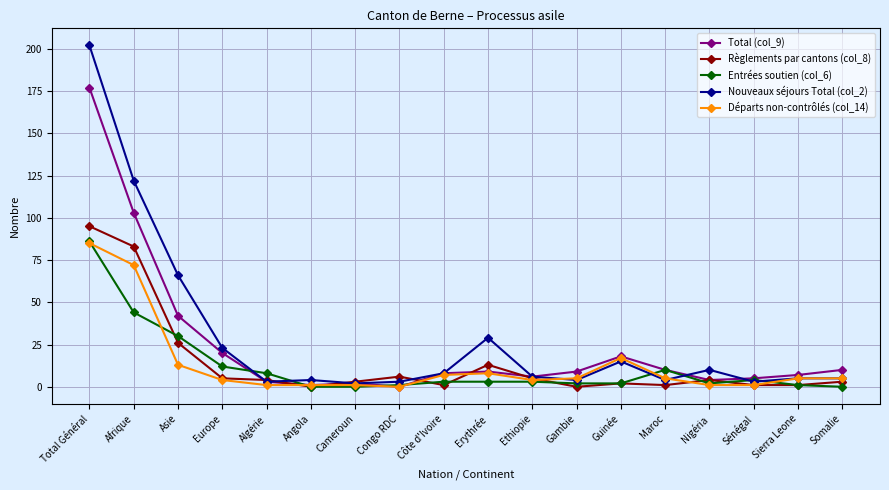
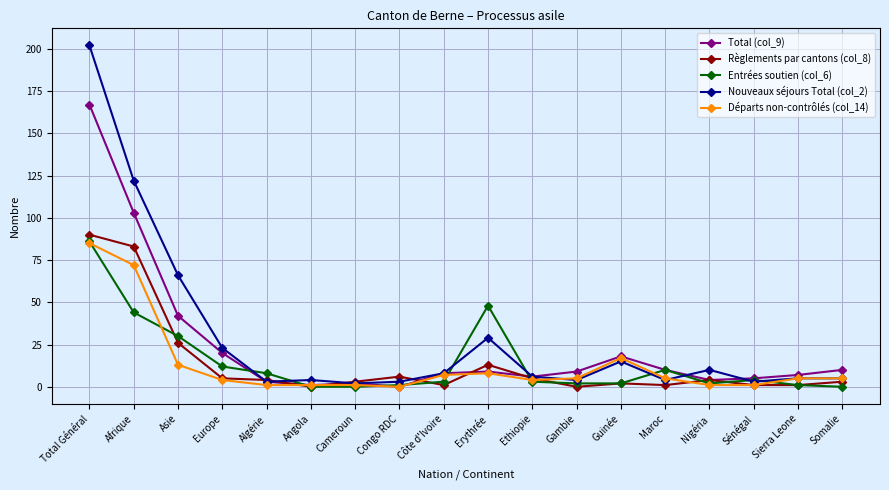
Total (col_9), Total Général: 177 -> 167
Règlements par cantons (col_8), Total Général: 95 -> 90
Entrées soutien (col_6), Erythrée: 3 -> 48
